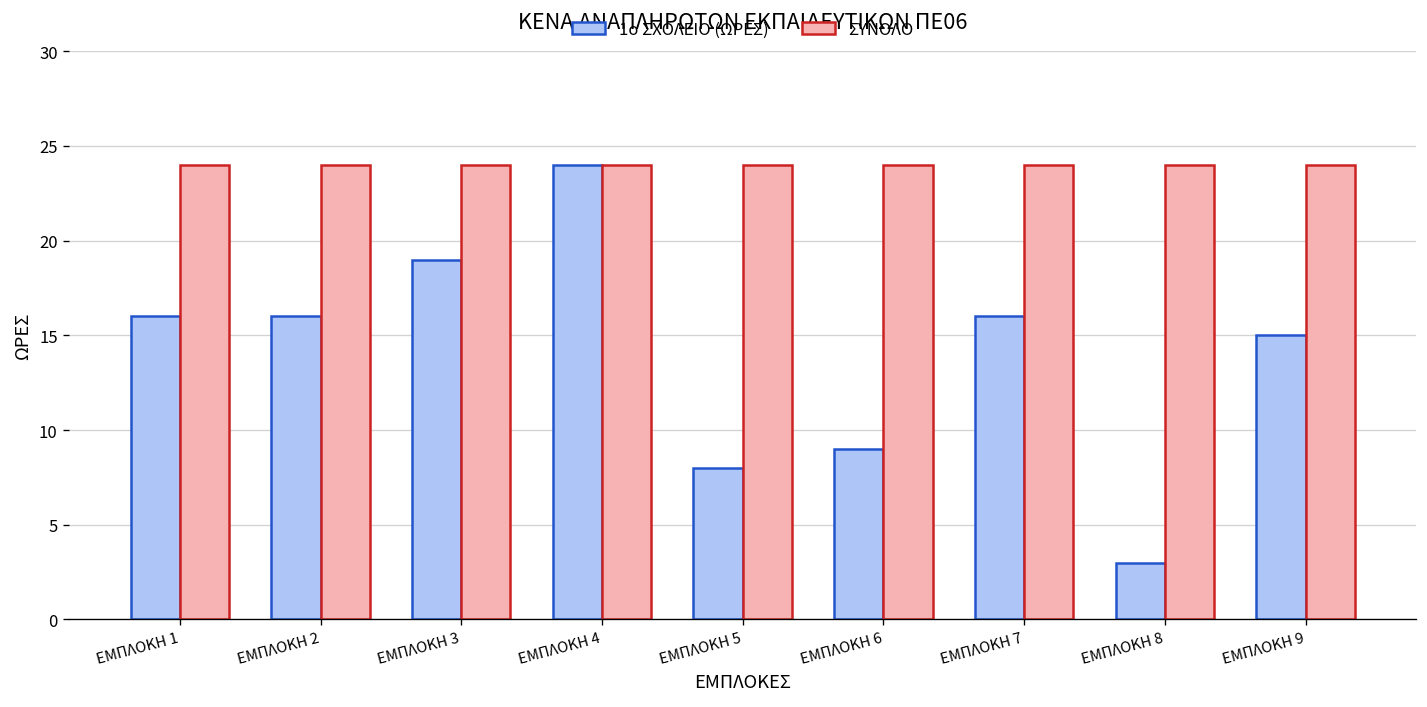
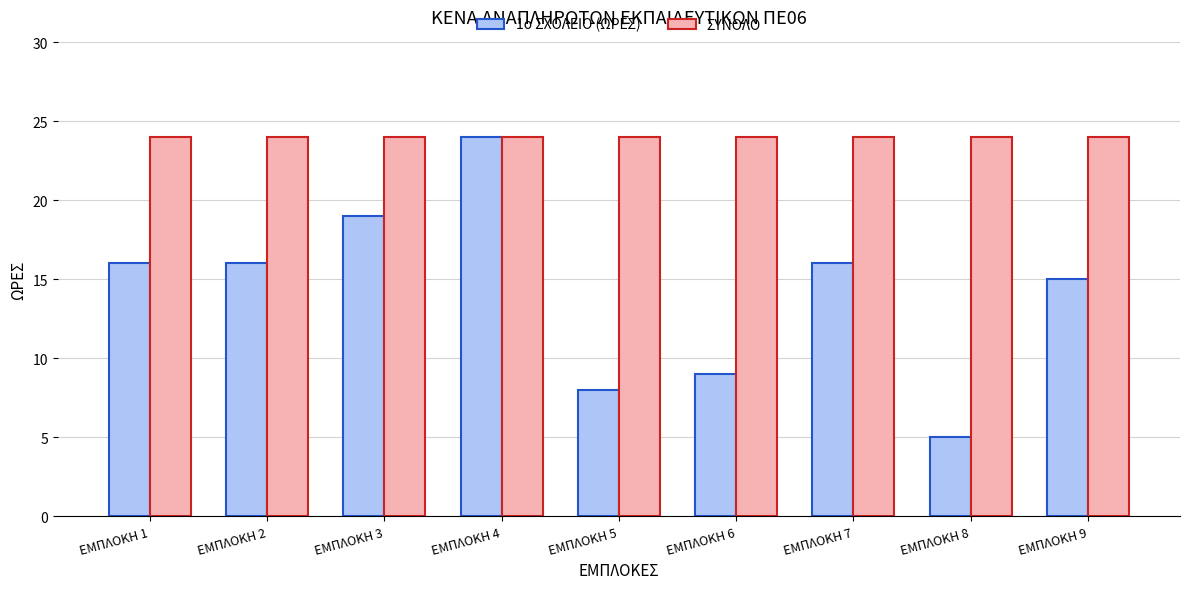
1ο ΣΧΟΛΕΙΟ (ΩΡΕΣ), ΕΜΠΛΟΚΗ 8: 3 -> 5
